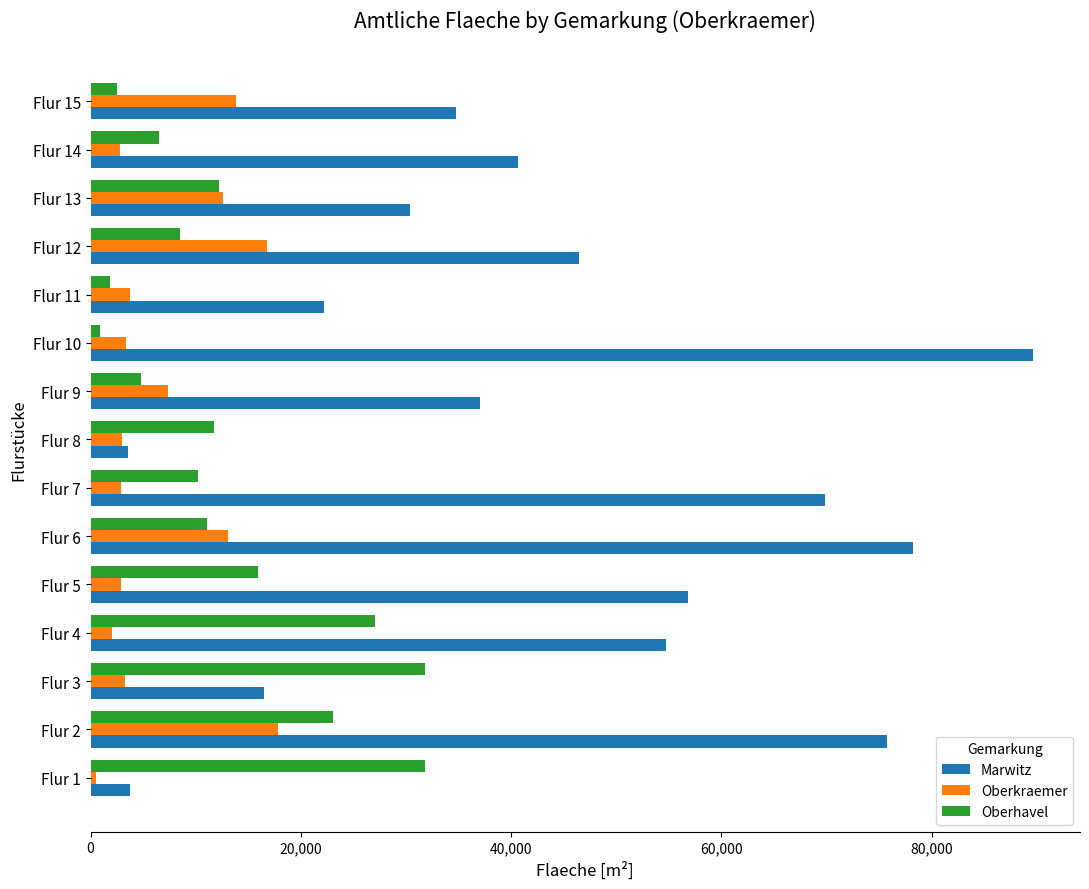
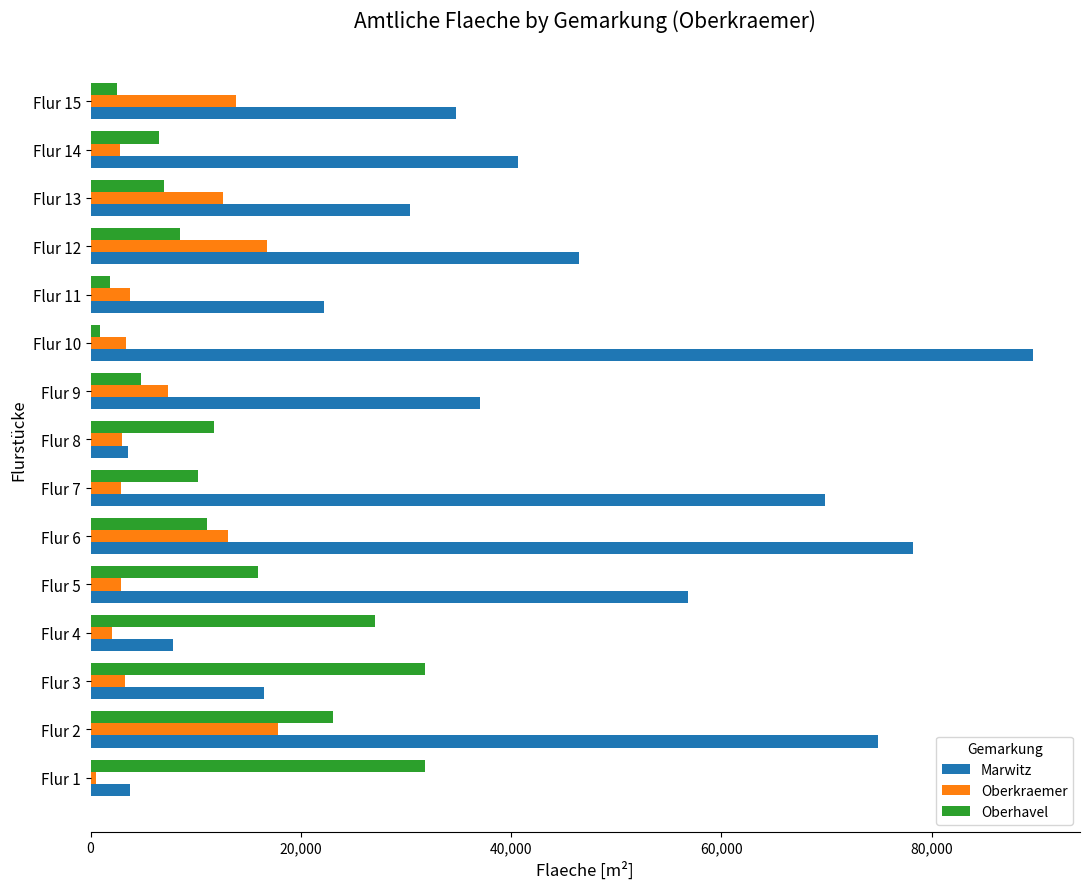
Oberhavel, Flur 13: 12,300 -> 7,000
Marwitz, Flur 4: 54,700 -> 7,900
Marwitz, Flur 2: 75,800 -> 74,900
